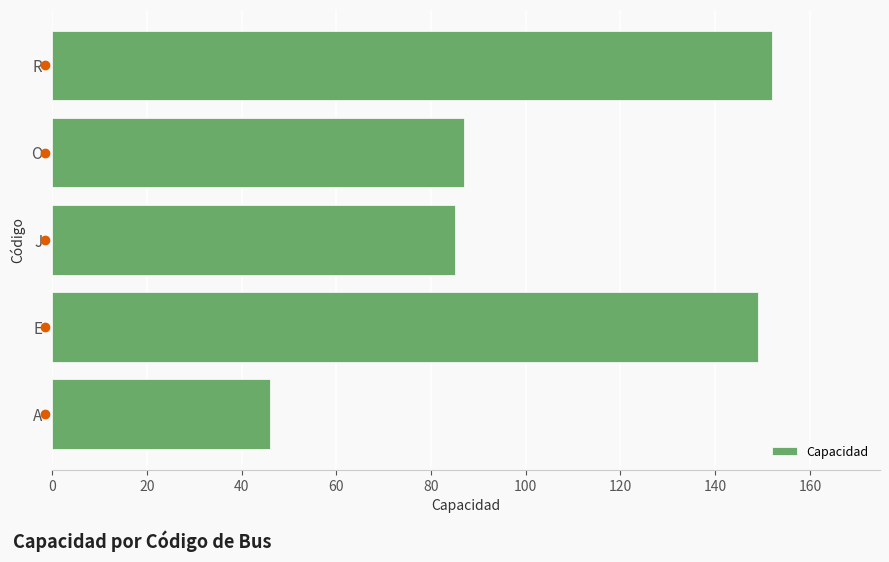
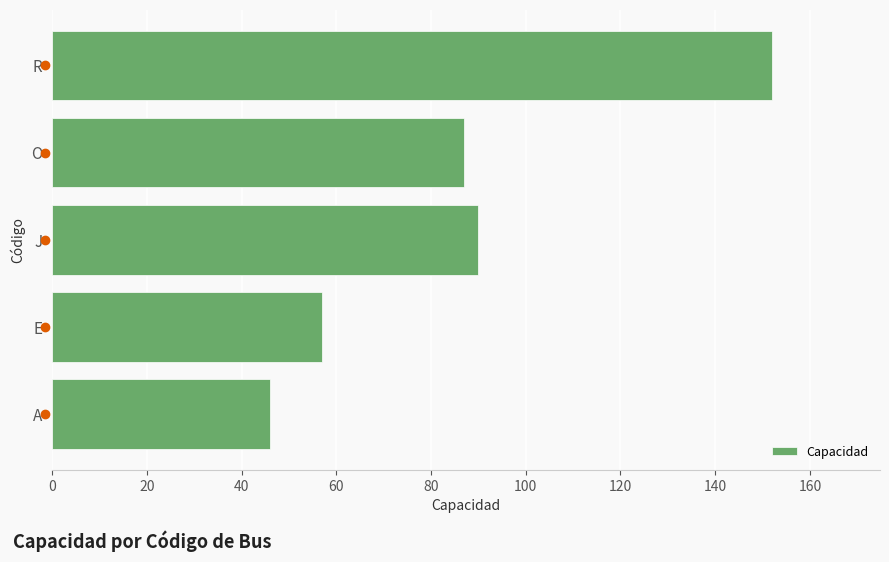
Capacidad, J: 85 -> 90
Capacidad, E: 149 -> 57
